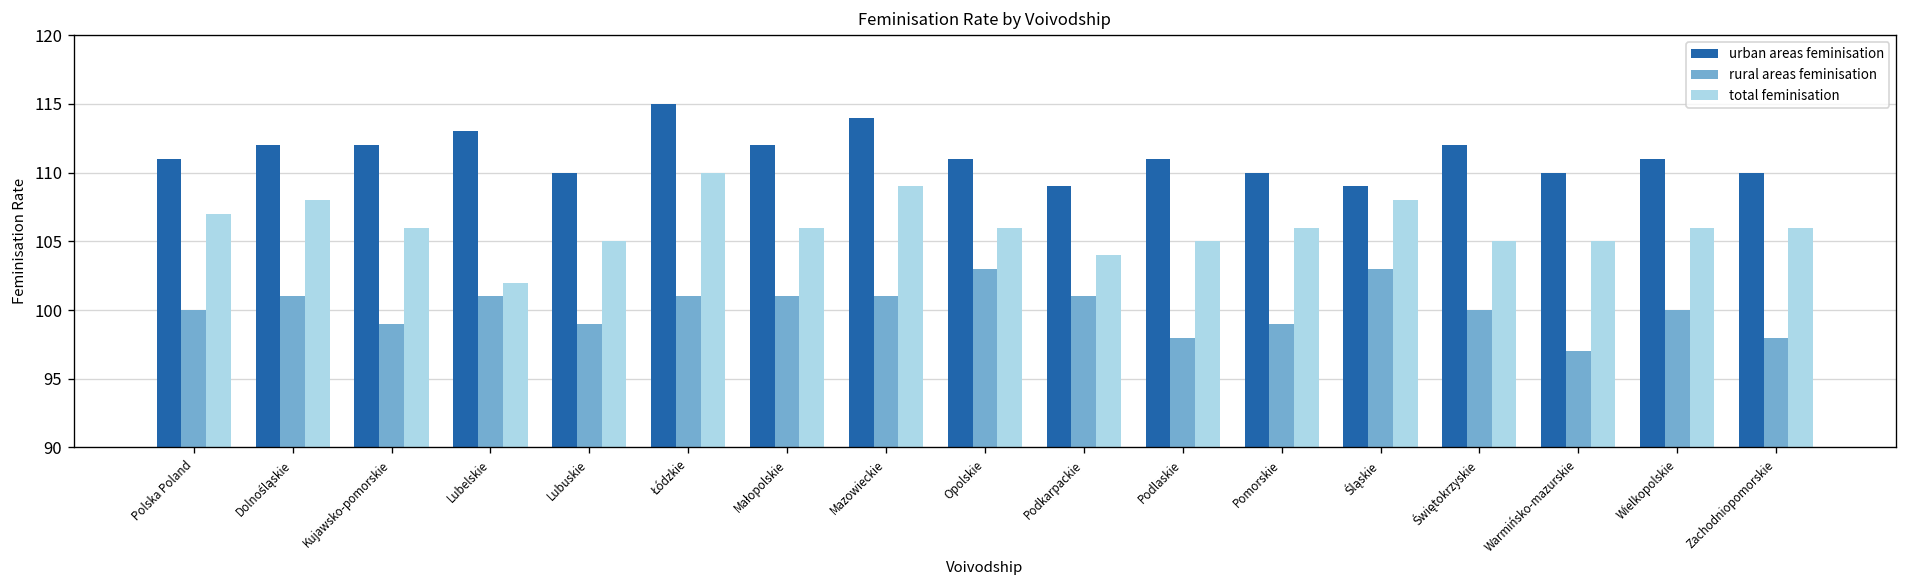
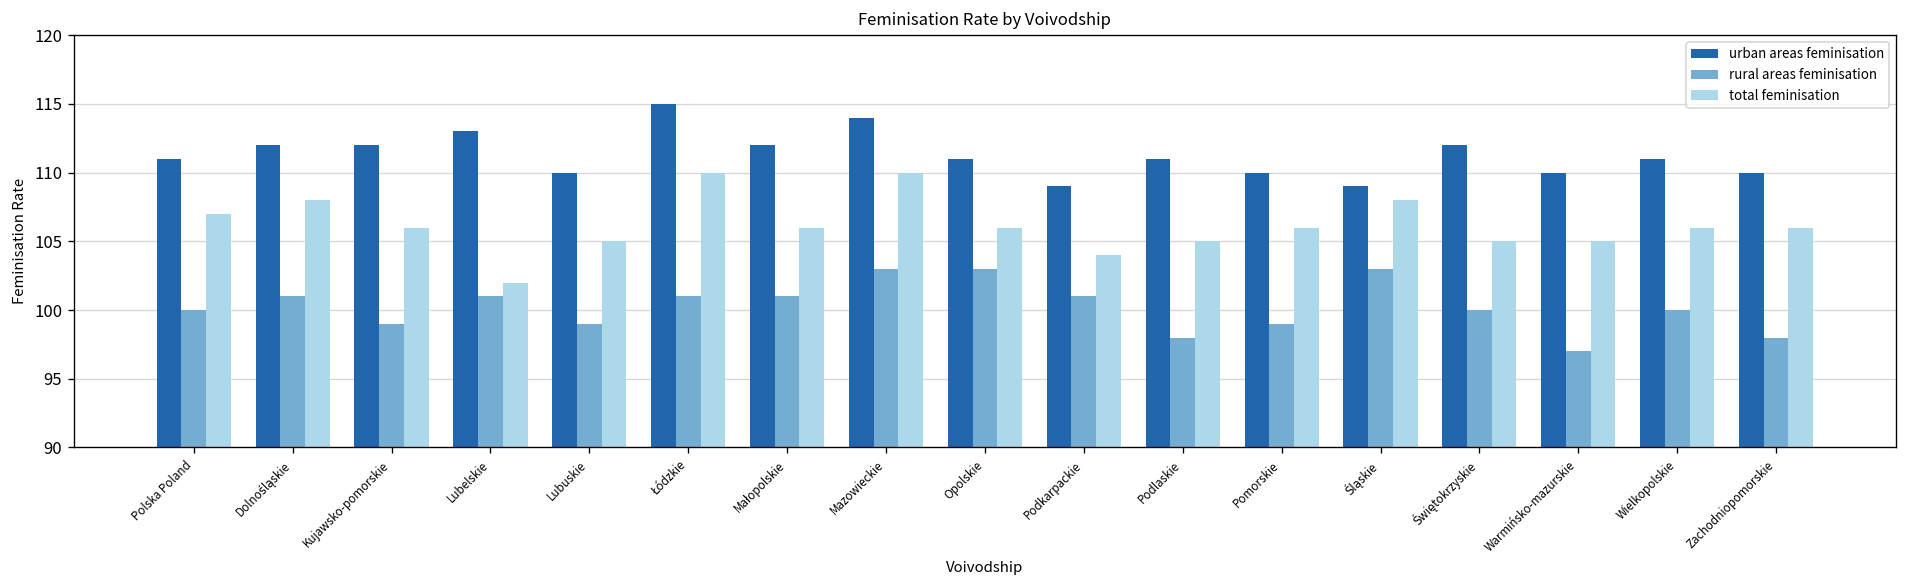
rural areas feminisation, Mazowieckie: 101 -> 103
total feminisation, Mazowieckie: 109 -> 110
